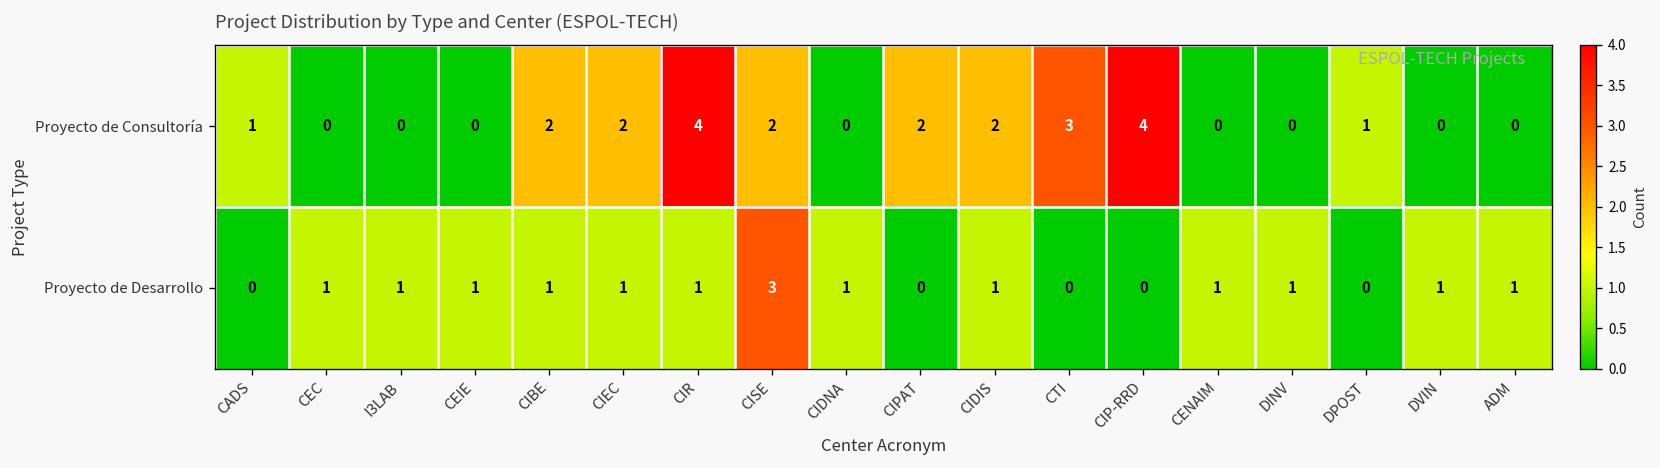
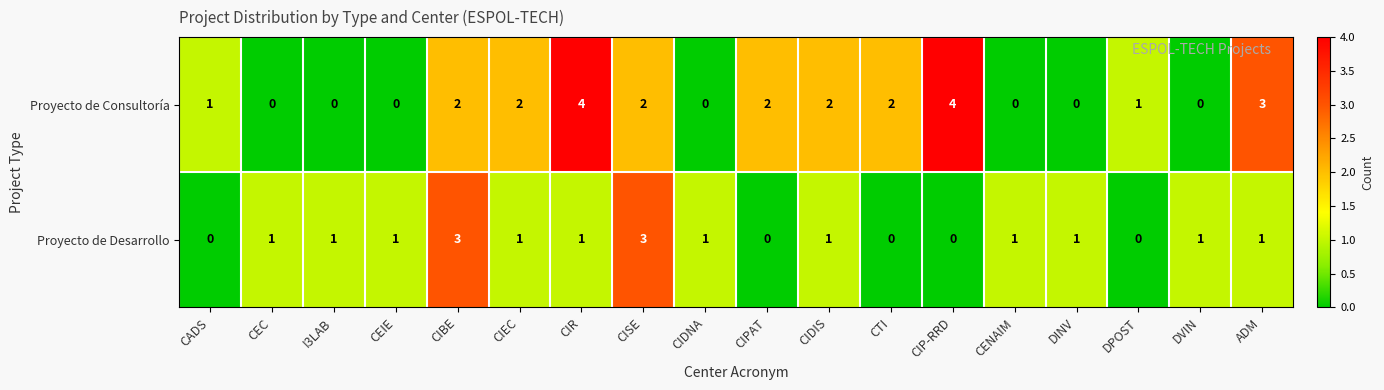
Proyecto de Consultoría, CTI: 3 -> 2
Proyecto de Consultoría, ADM: 0 -> 3
Proyecto de Desarrollo, CIBE: 1 -> 3
